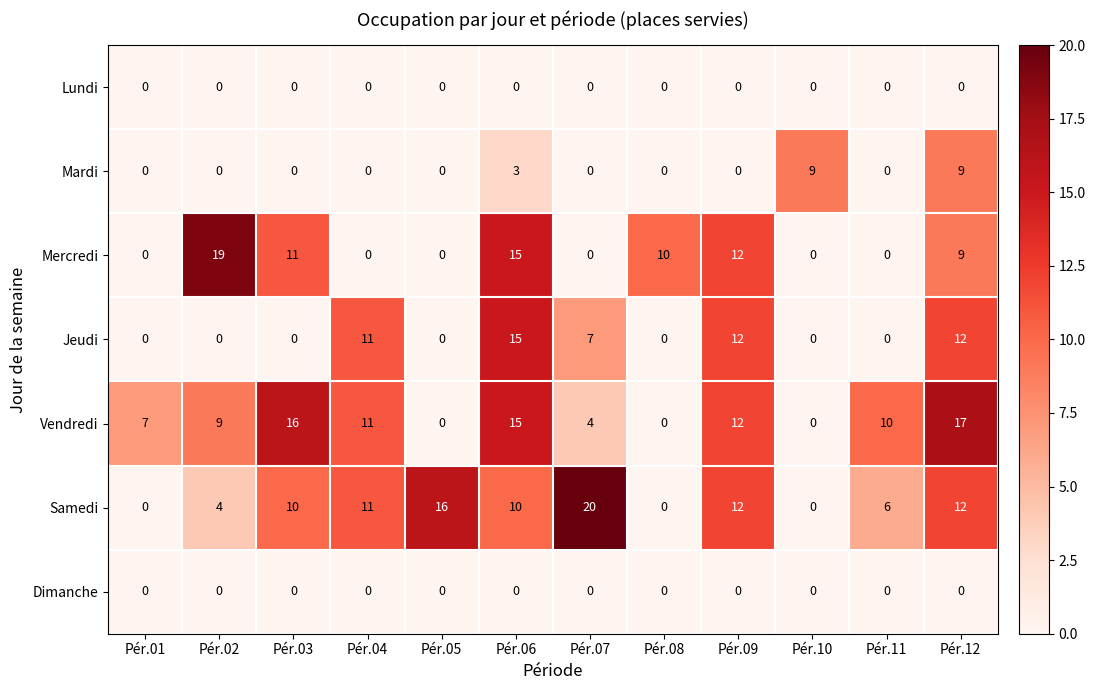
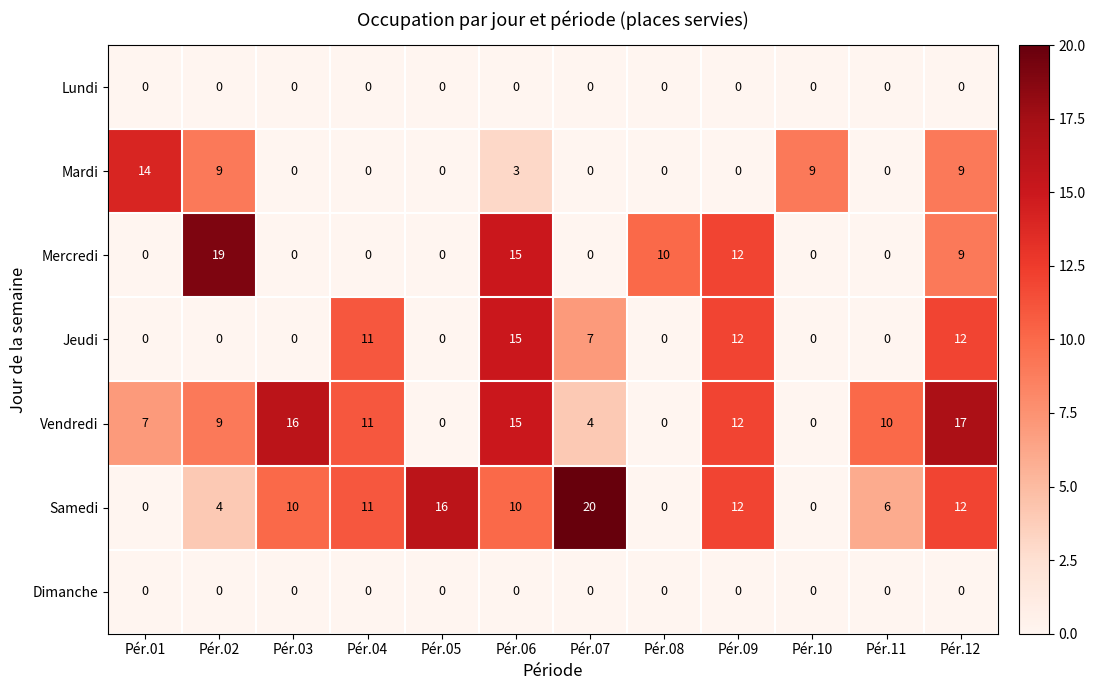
Mardi, Pér.01: 0 -> 14
Mardi, Pér.02: 0 -> 9
Mercredi, Pér.03: 11 -> 0
